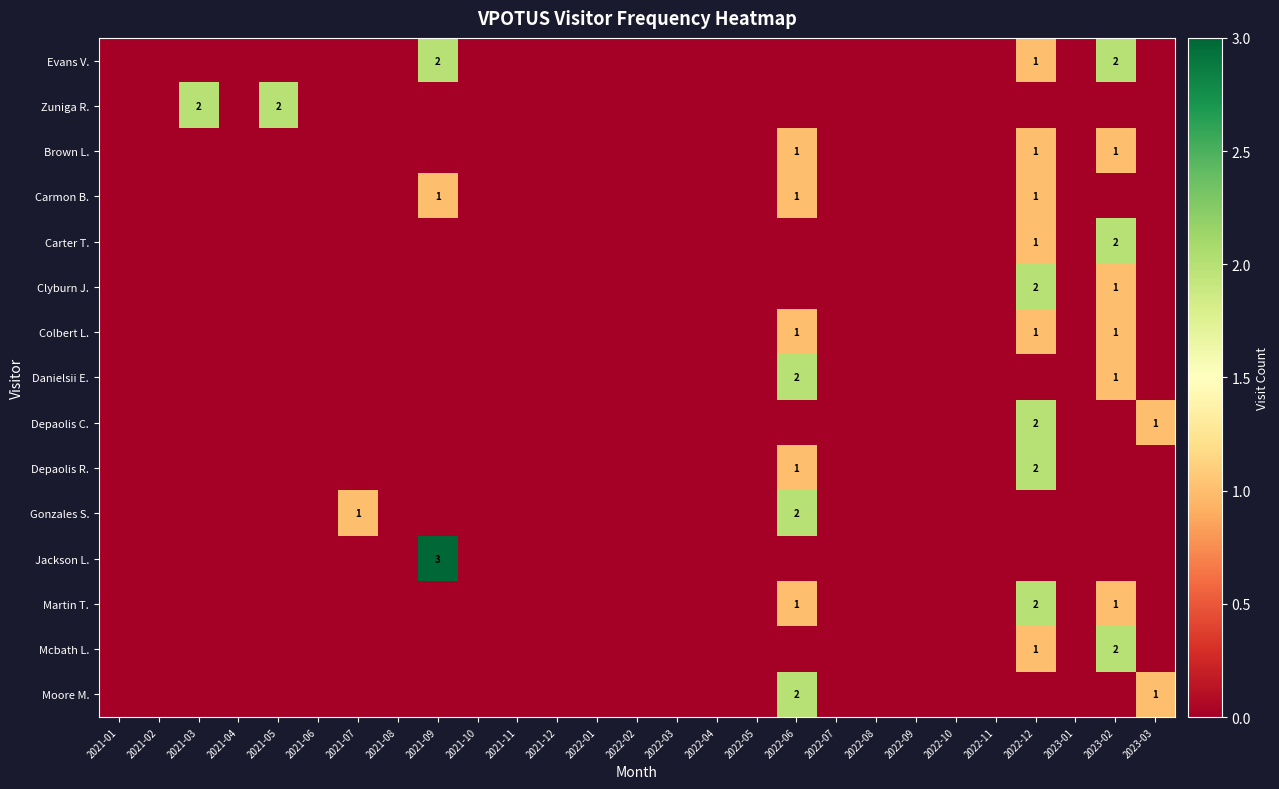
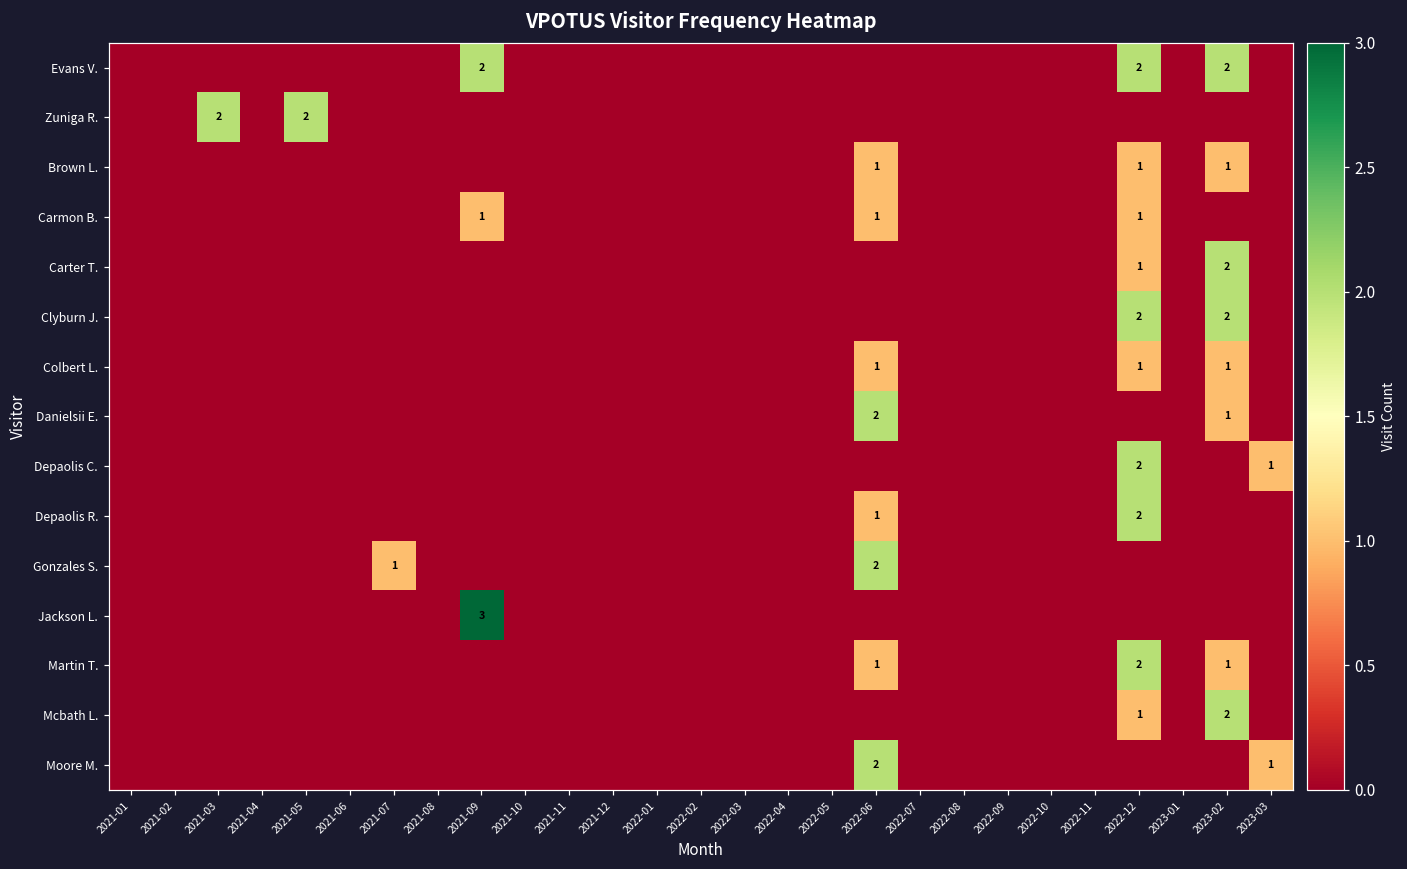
Evans V., 2022-12: 1 -> 2
Clyburn J., 2023-02: 1 -> 2
